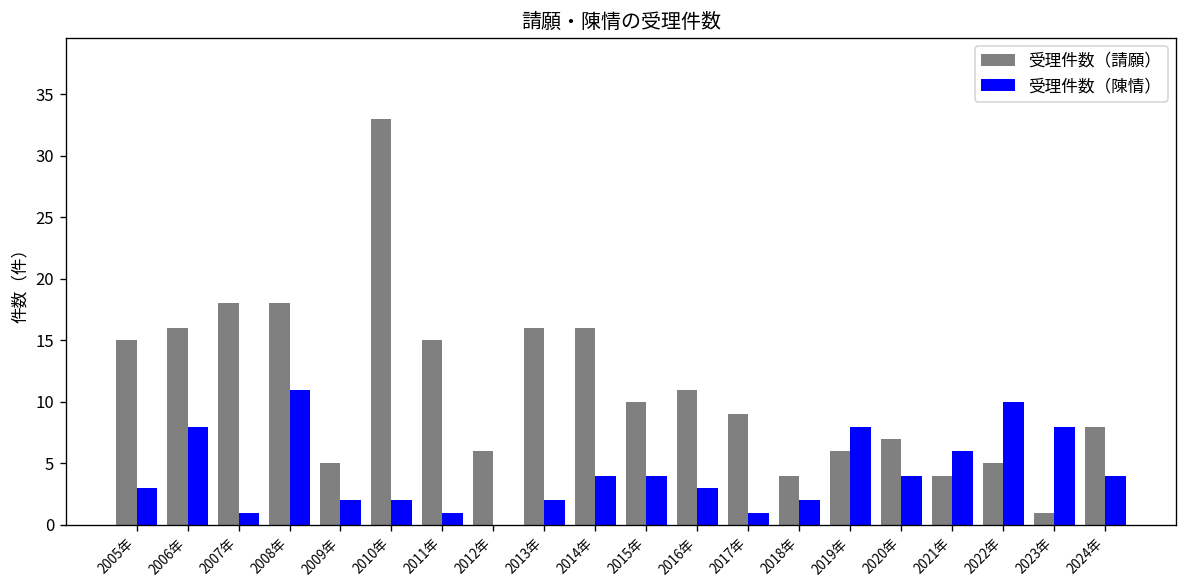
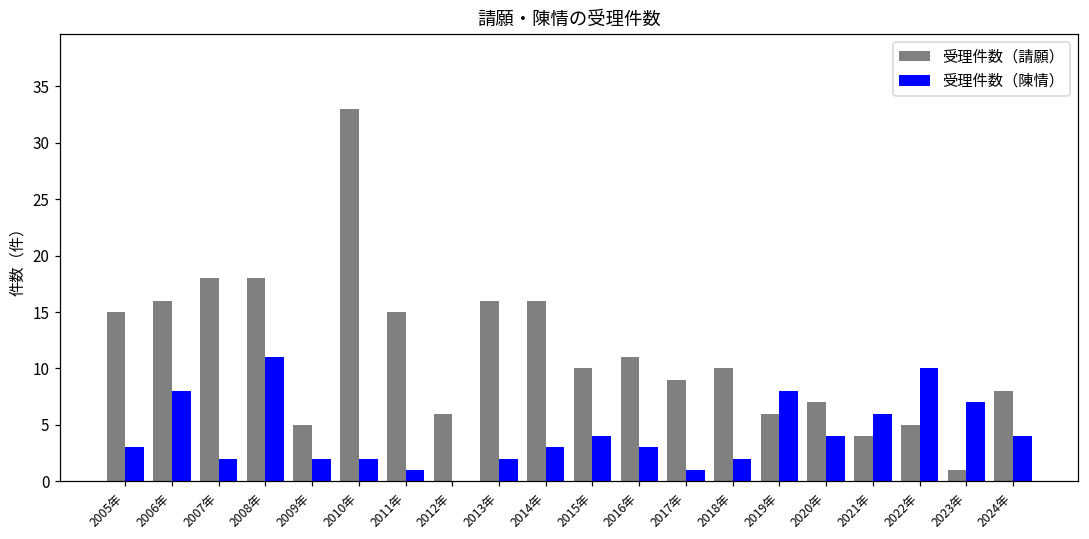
受理件数（陳情）, 2007年: 1 -> 2
受理件数（陳情）, 2014年: 4 -> 3
受理件数（請願）, 2018年: 4 -> 10
受理件数（陳情）, 2023年: 8 -> 7
